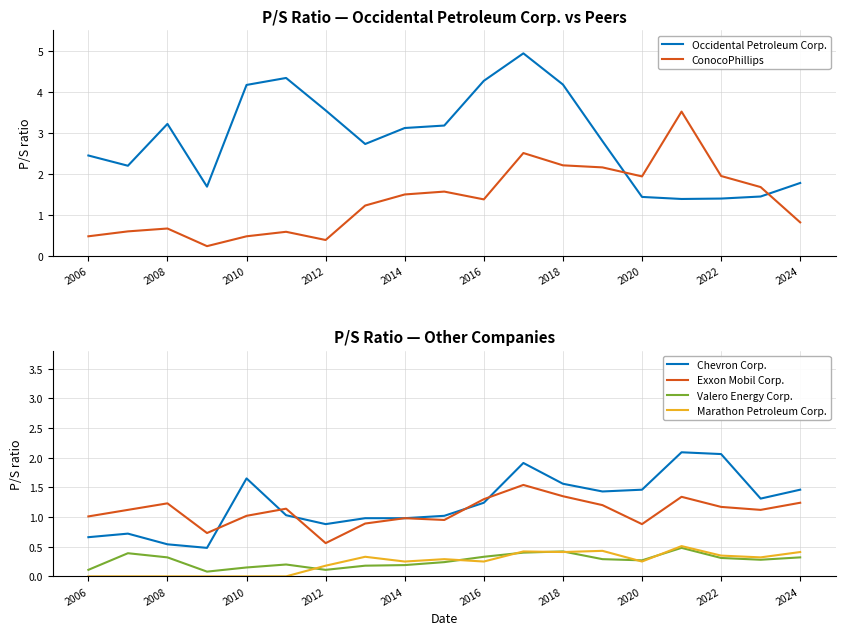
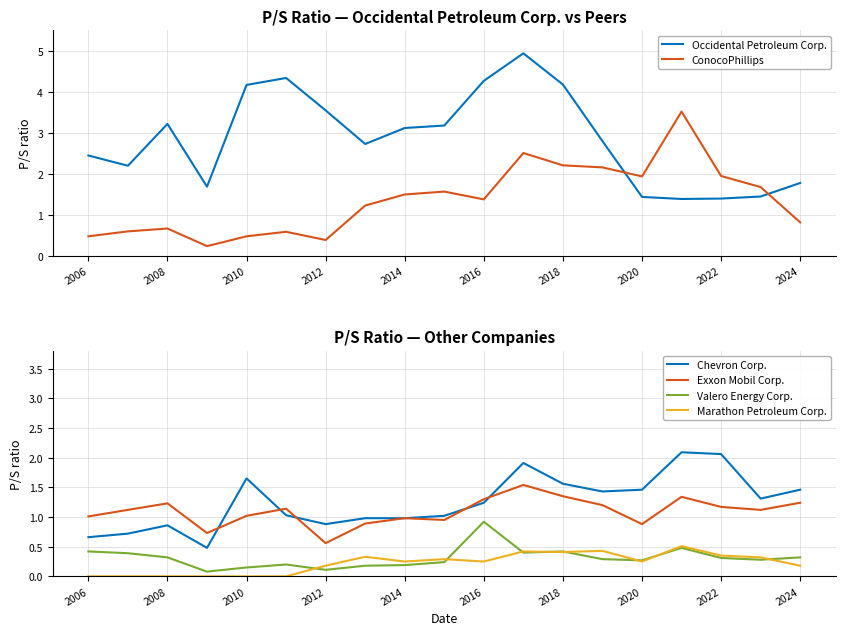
P/S Ratio — Other Companies, Valero Energy Corp., 2006: 0.1 -> 0.4
P/S Ratio — Other Companies, Chevron Corp., 2008: 0.5 -> 0.9
P/S Ratio — Other Companies, Valero Energy Corp., 2016: 0.3 -> 0.9
P/S Ratio — Other Companies, Marathon Petroleum Corp., 2024: 0.4 -> 0.2
